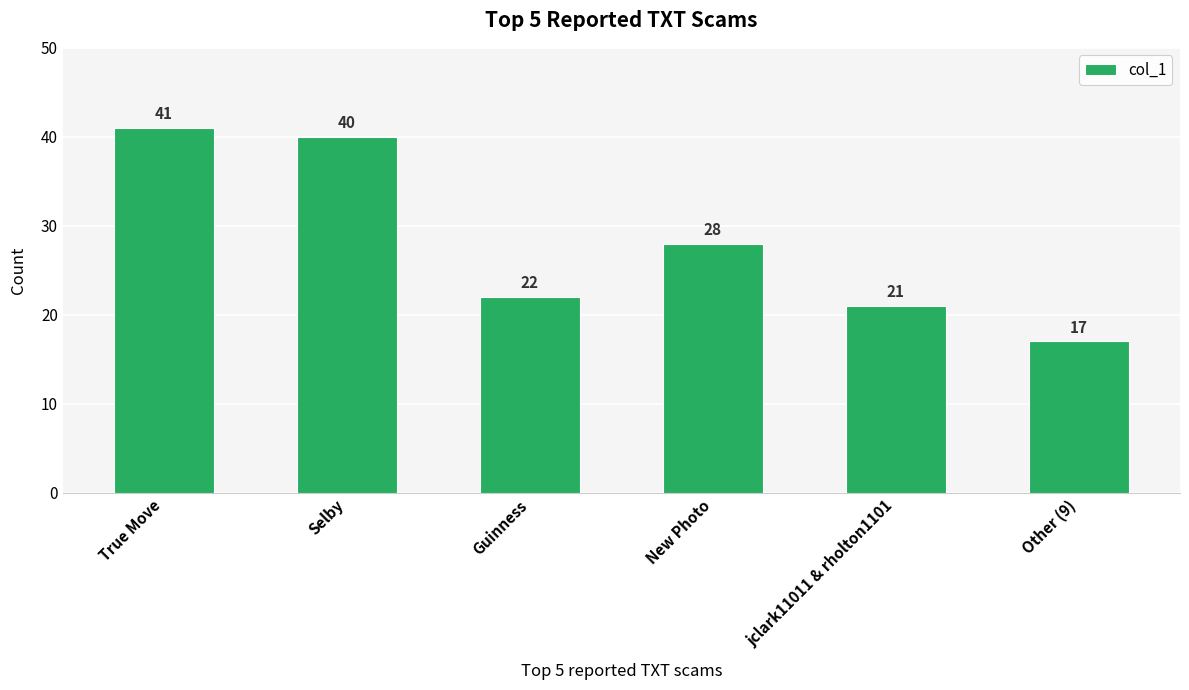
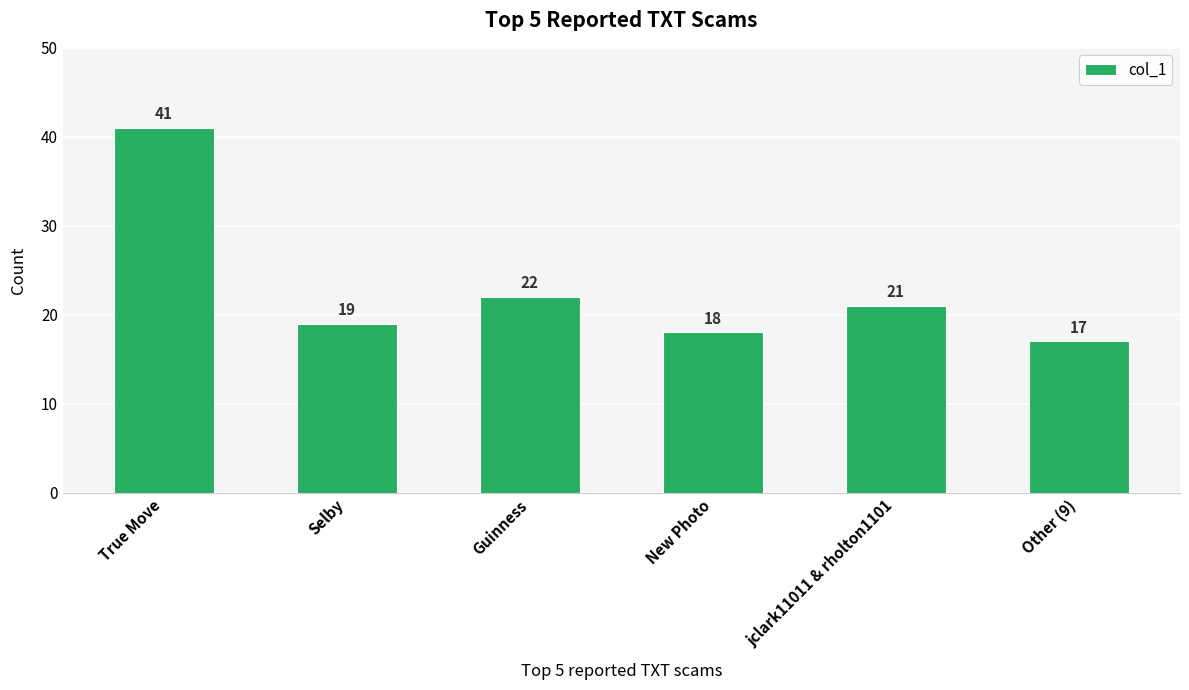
Selby: 40 -> 19
New Photo: 28 -> 18
